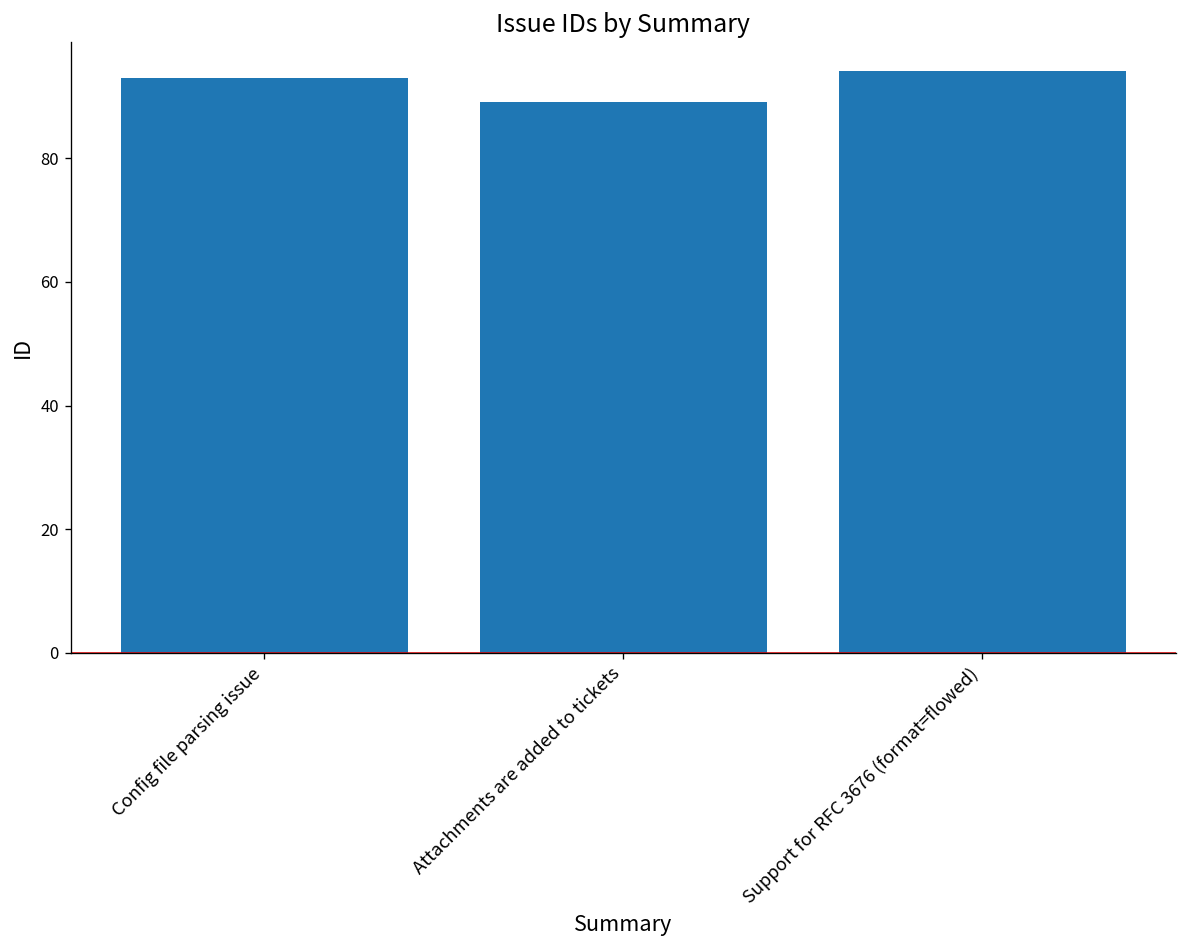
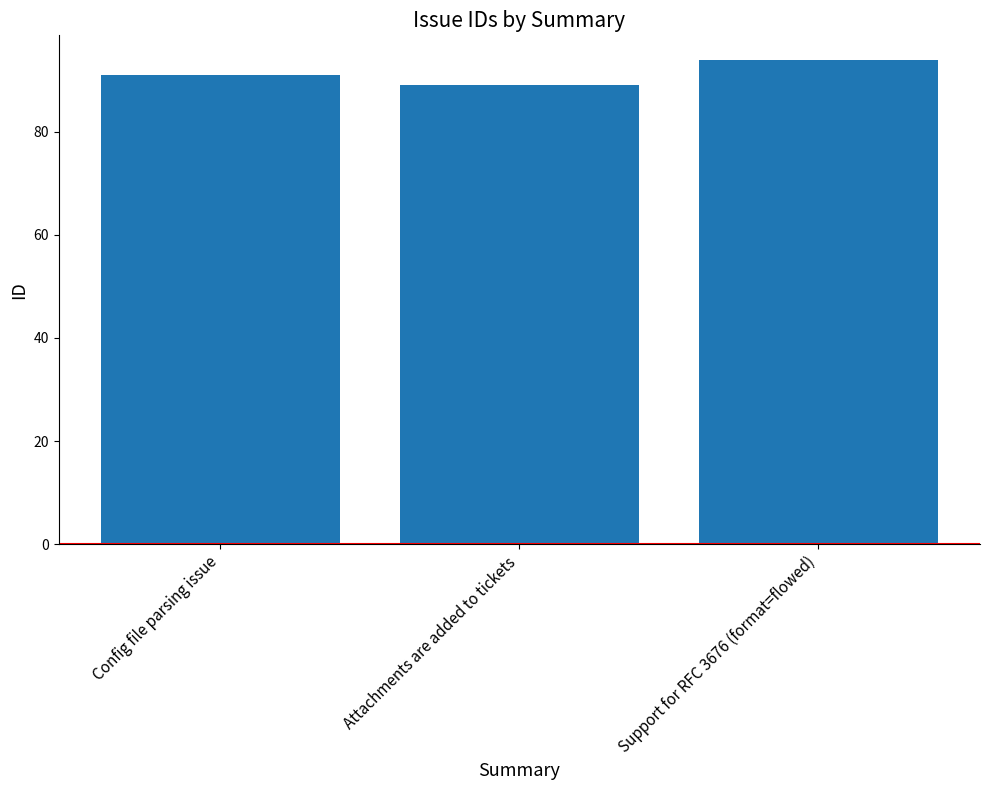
Config file parsing issue: 93 -> 91
